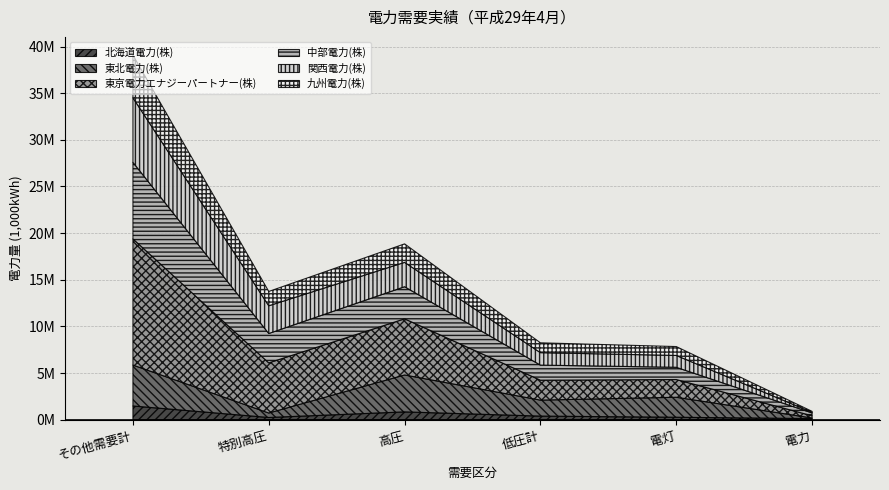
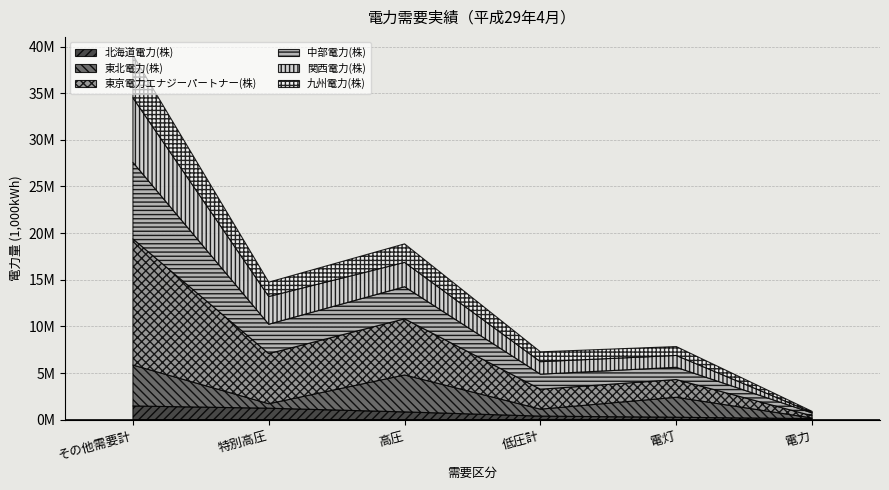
北海道電力(株), 特別高圧: 0 -> 1000000
東北電力(株), 低圧計: 2000000 -> 1000000
